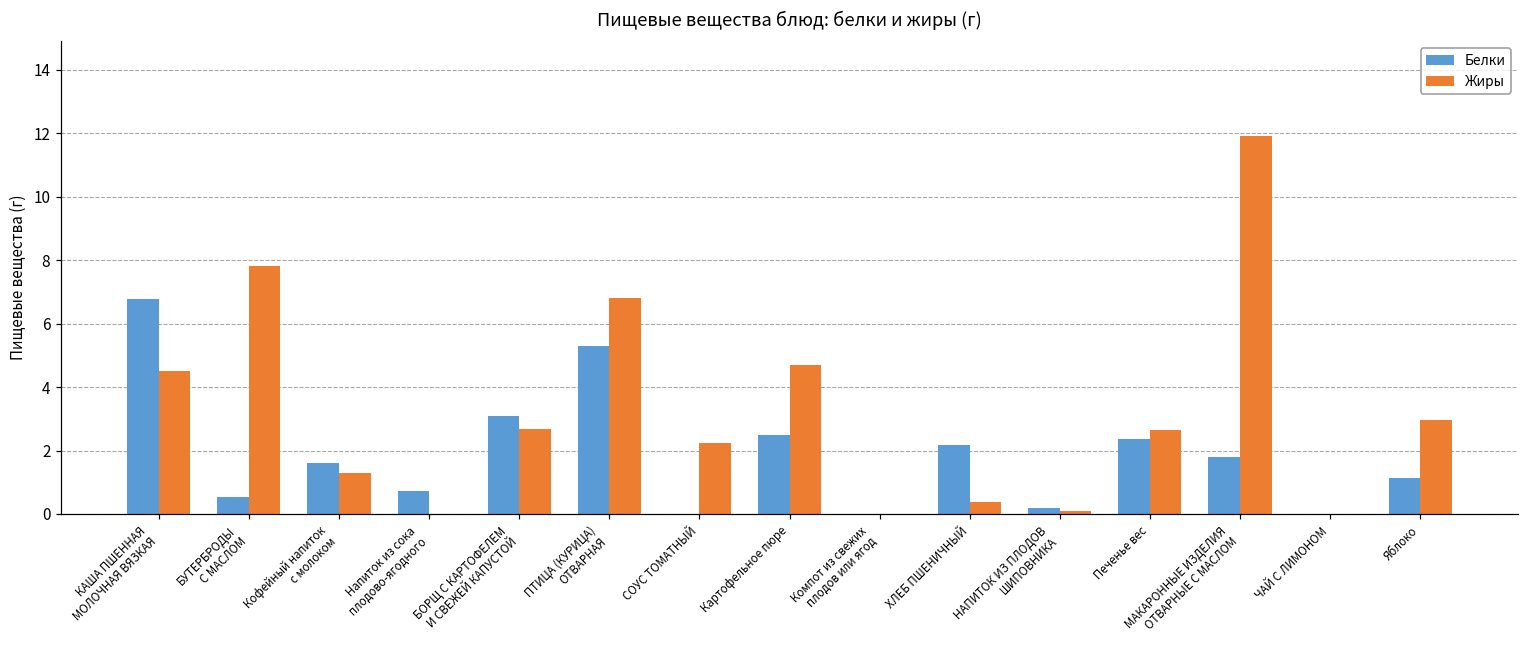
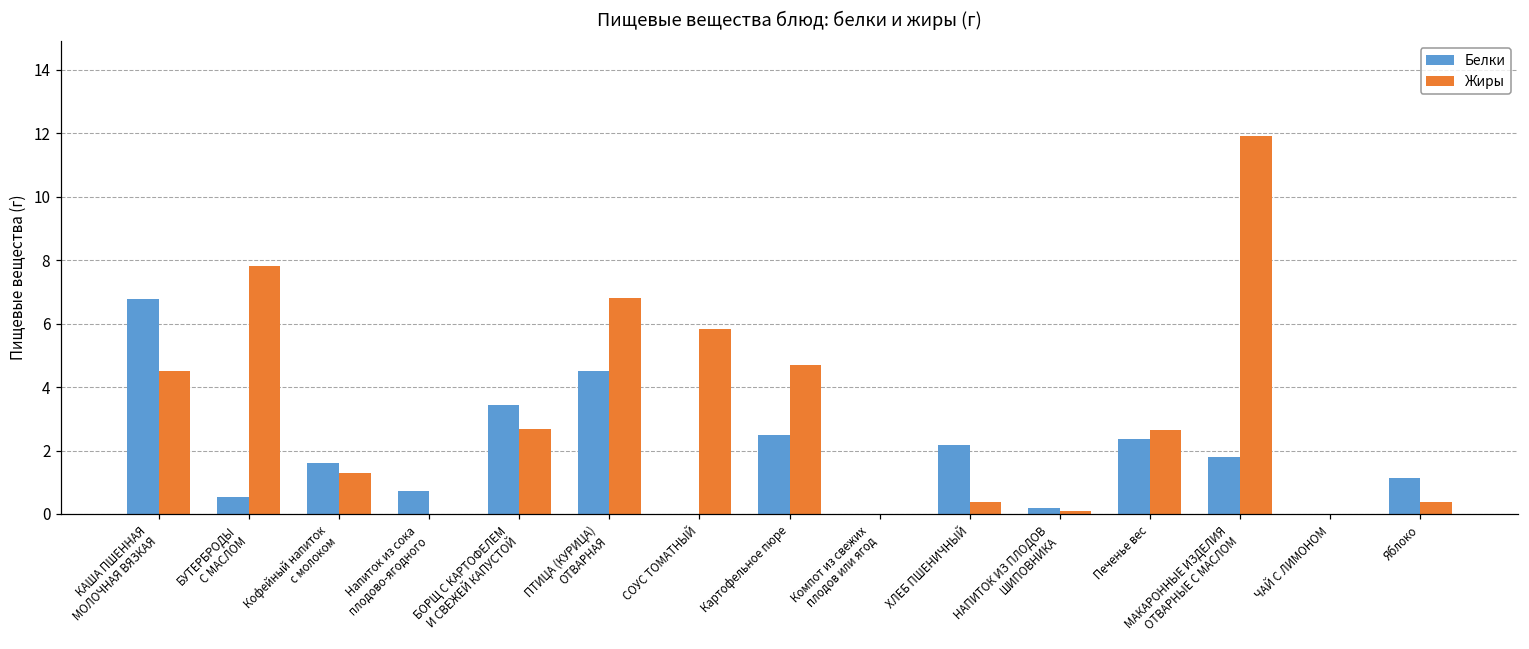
Белки, БОРЩ С КАРТОФЕЛЕМ И СВЕЖЕЙ КАПУСТОЙ: 3.1 -> 3.4
Белки, ПТИЦА (КУРИЦА) ОТВАРНАЯ: 5.3 -> 4.5
Жиры, СОУС ТОМАТНЫЙ: 2.3 -> 5.8
Жиры, Яблоко: 3.0 -> 0.4
